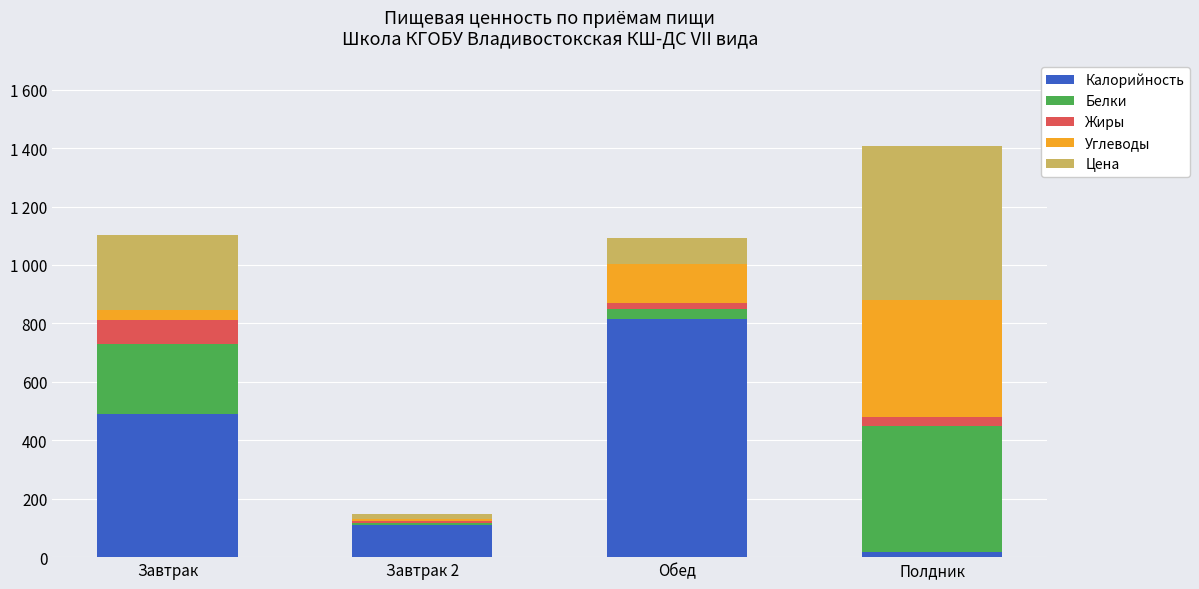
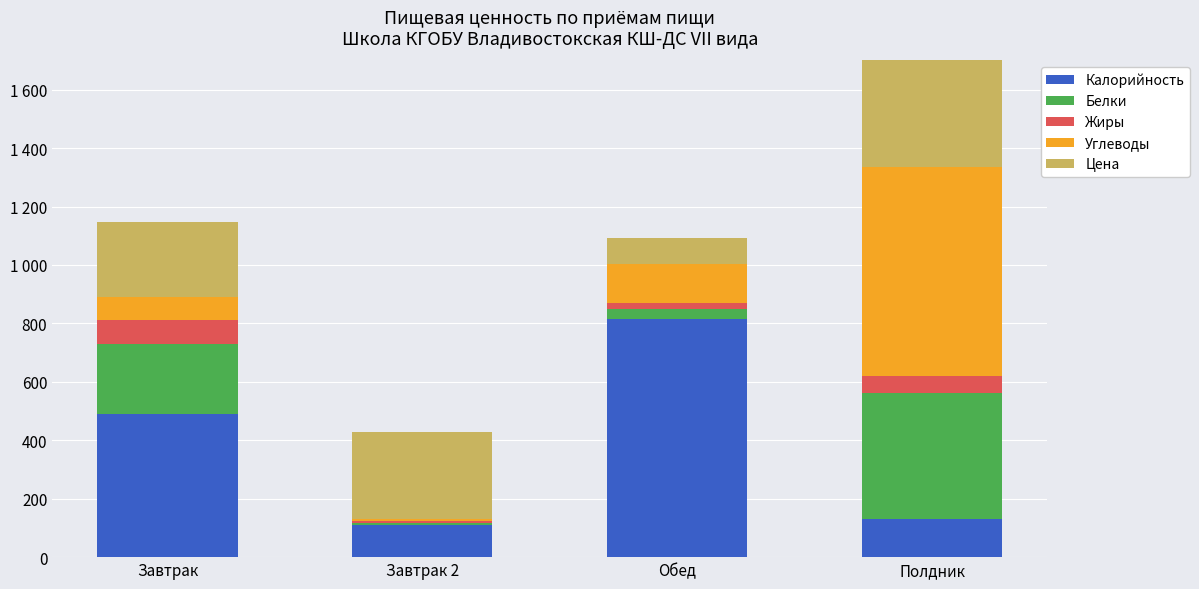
Углеводы, Завтрак: 30 -> 80
Цена, Завтрак 2: 20 -> 300
Калорийность, Полдник: 20 -> 130
Жиры, Полдник: 30 -> 60
Углеводы, Полдник: 400 -> 710
